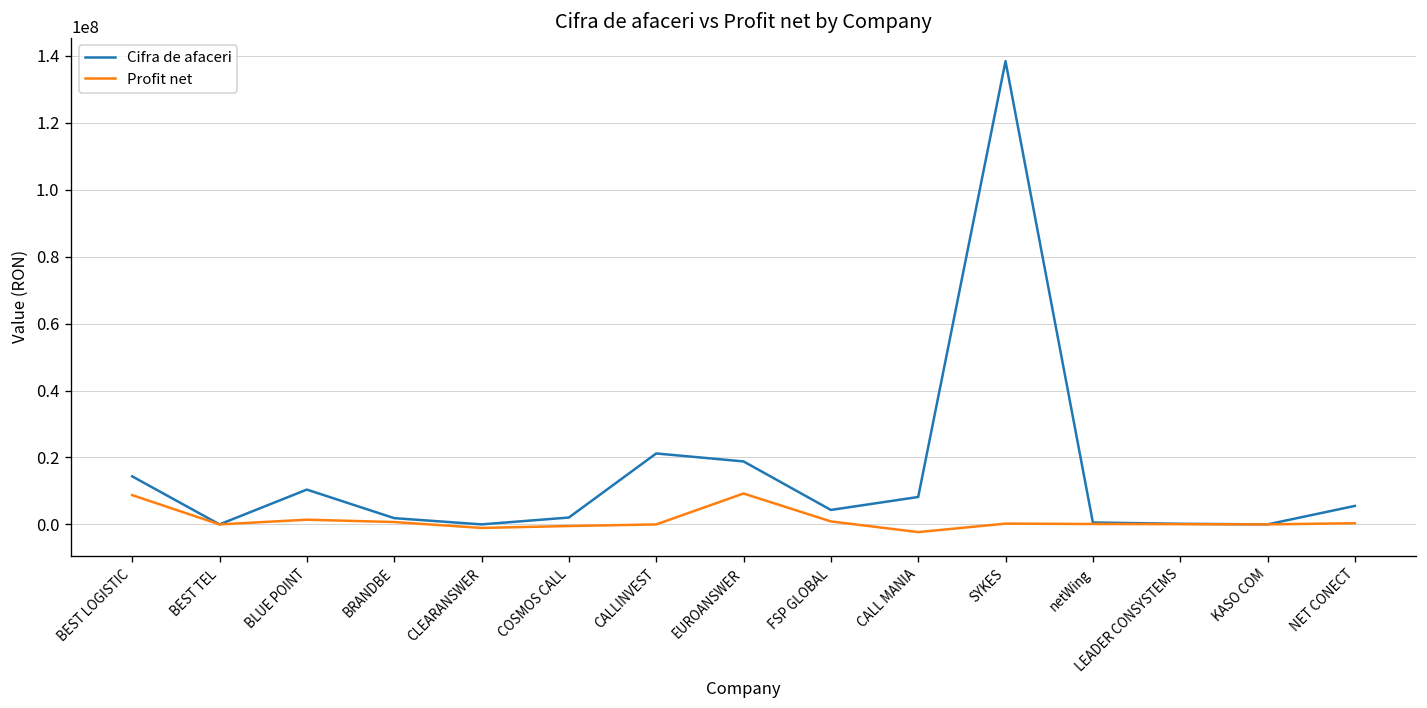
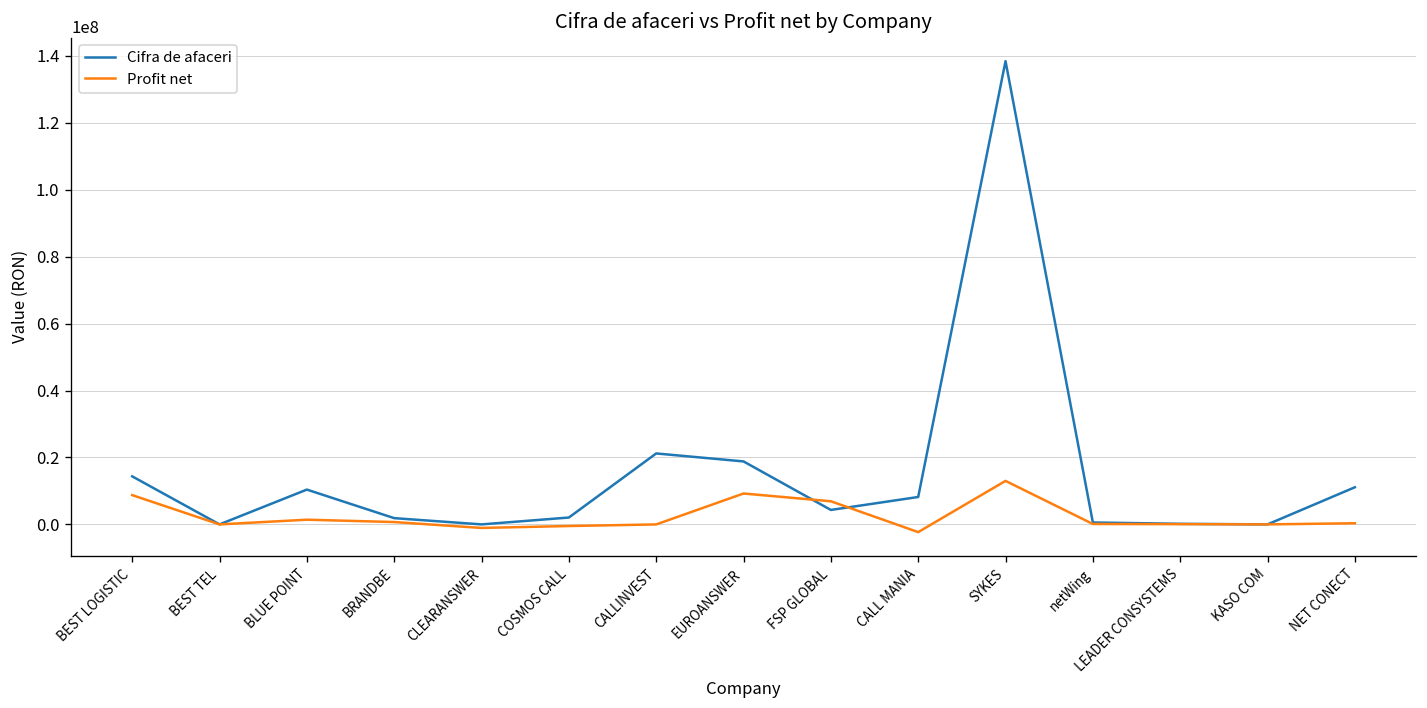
Profit net, FSP GLOBAL: 1000000 -> 7000000
Profit net, SYKES: 0 -> 13000000
Cifra de afaceri, NET CONECT: 6000000 -> 11000000
